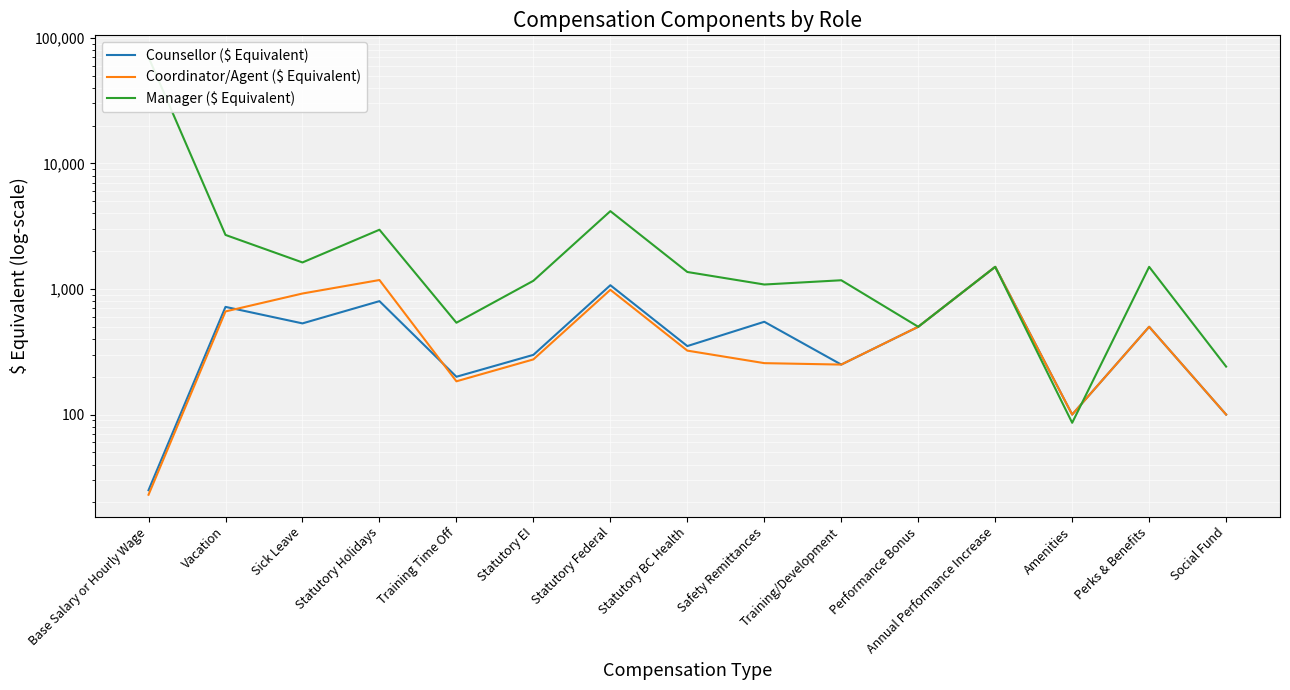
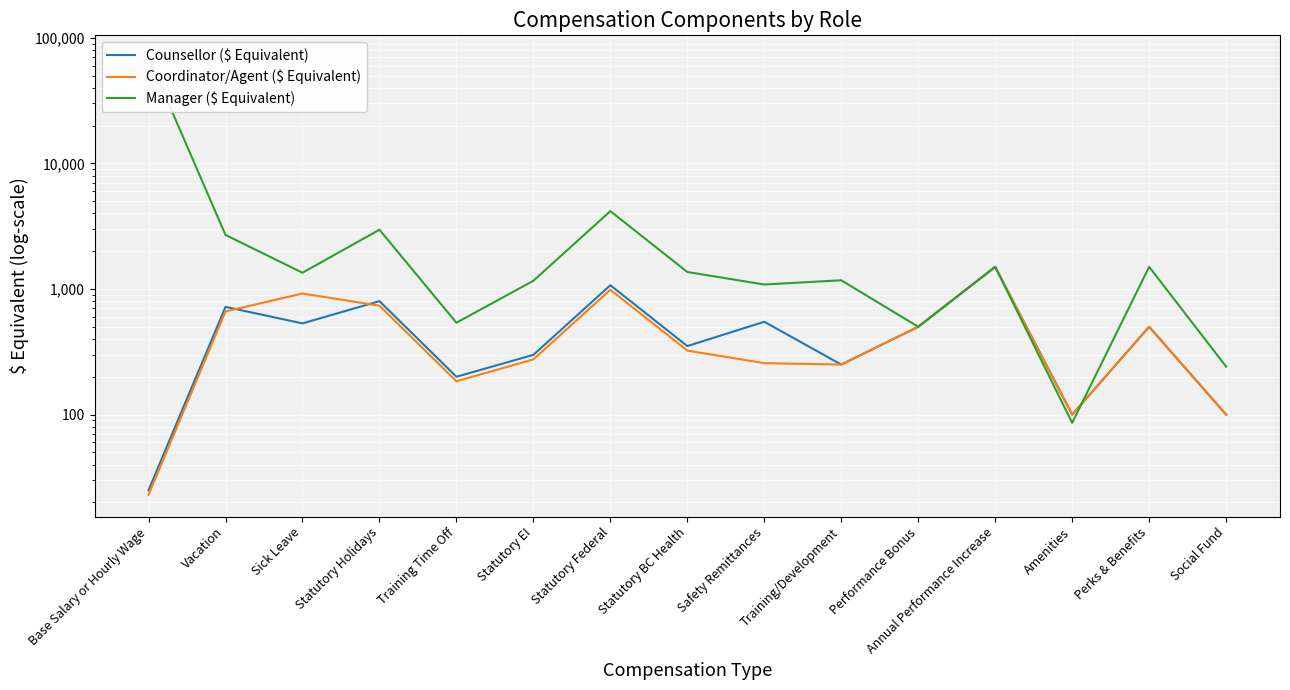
Manager ($ Equivalent), Sick Leave: 1,600 -> 1,300
Coordinator/Agent ($ Equivalent), Statutory Holidays: 1,200 -> 700
